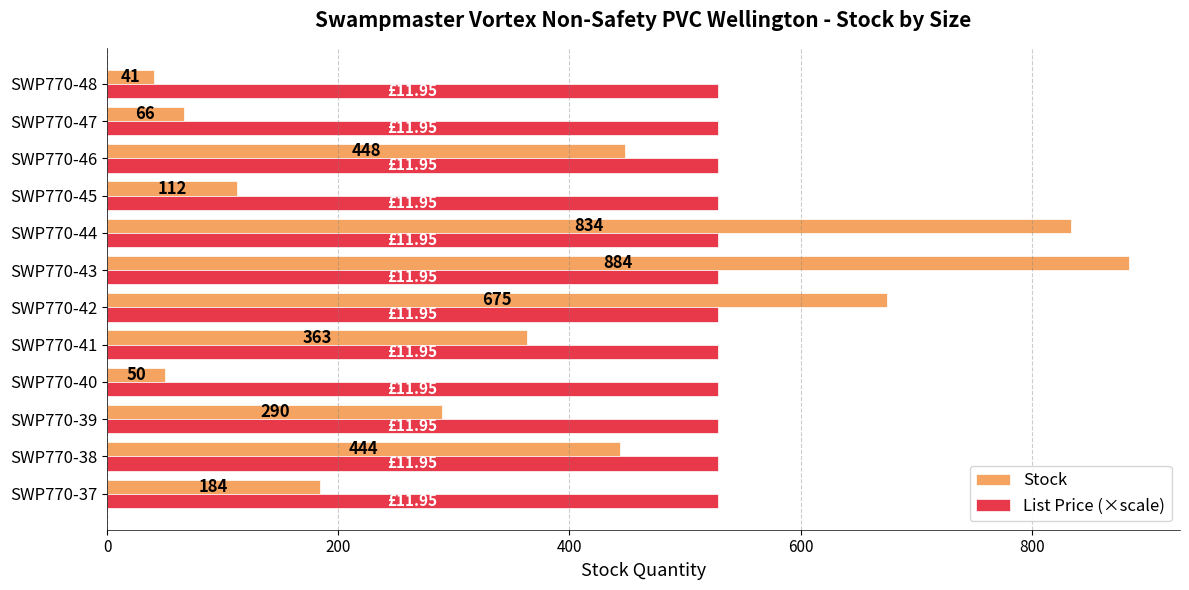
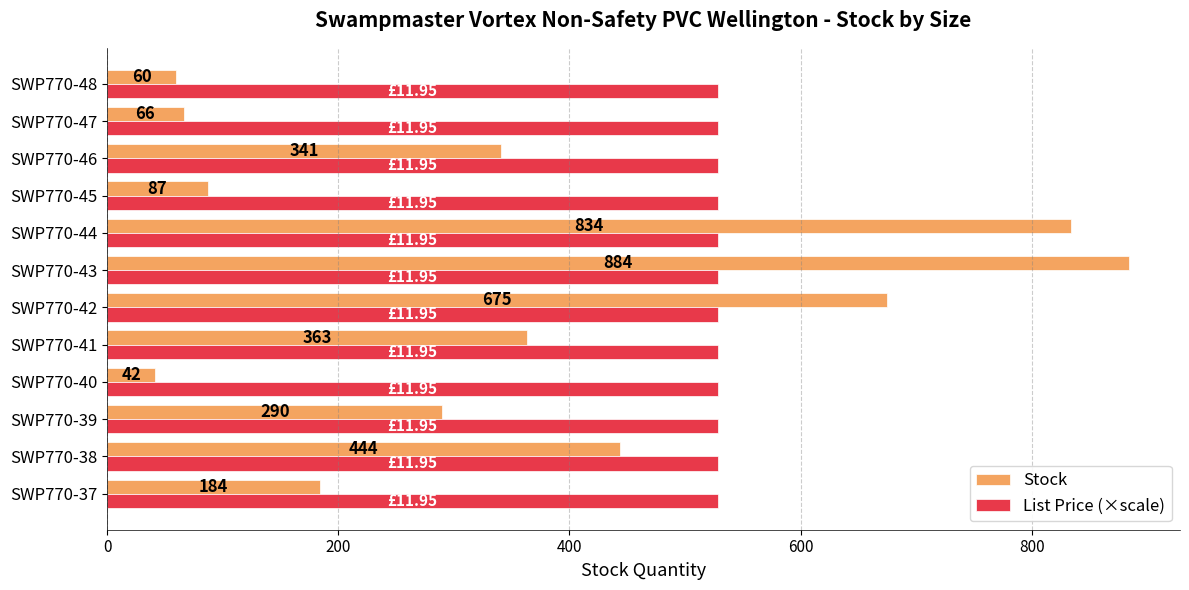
Stock, SWP770-48: 41 -> 60
Stock, SWP770-46: 448 -> 341
Stock, SWP770-45: 112 -> 87
Stock, SWP770-40: 50 -> 42
